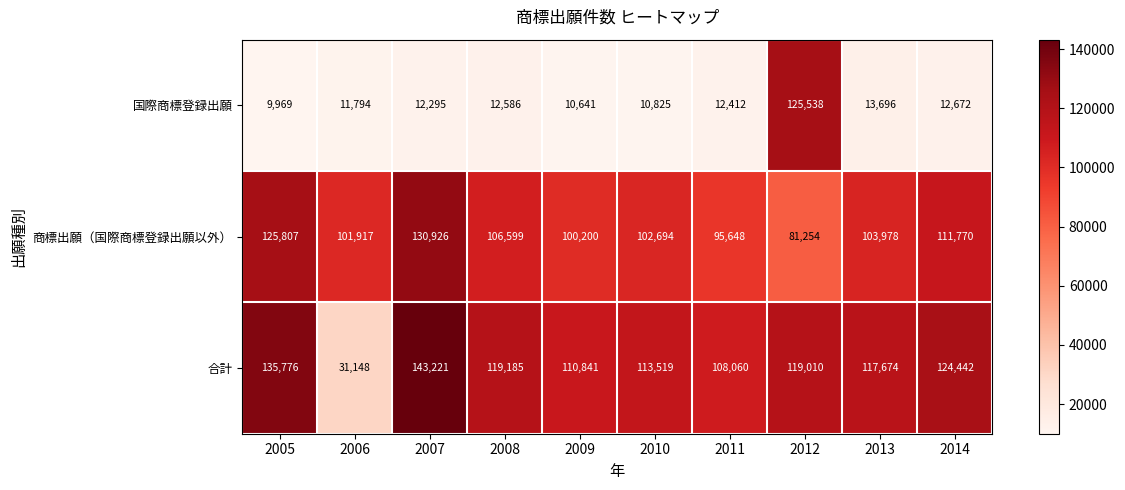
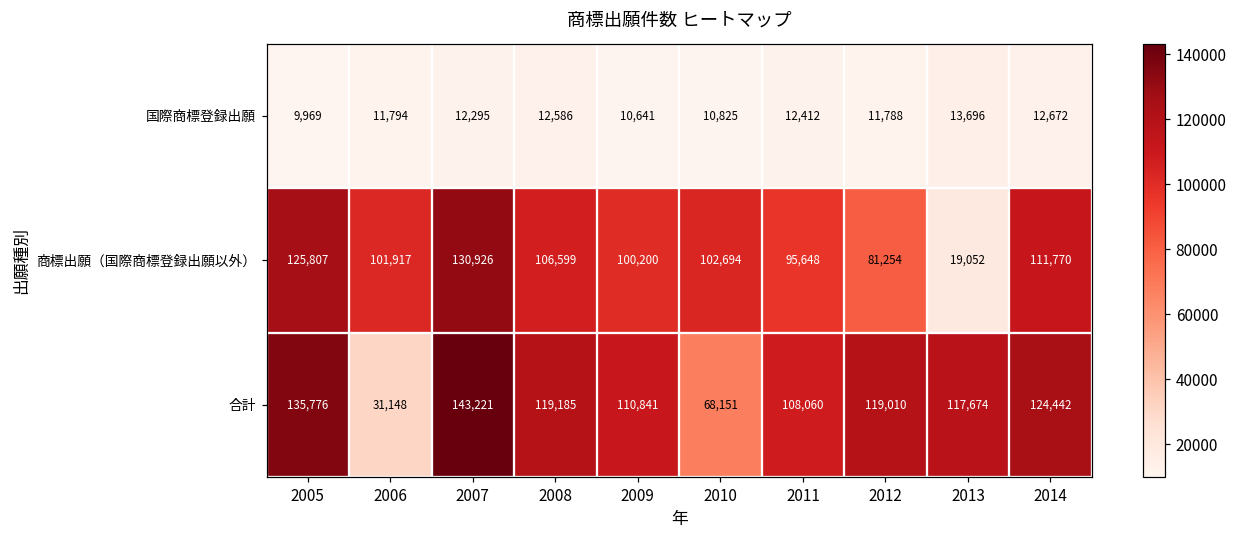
国際商標登録出願, 2012: 125,538 -> 11,788
商標出願（国際商標登録出願以外）, 2013: 103,978 -> 19,052
合計, 2010: 113,519 -> 68,151
